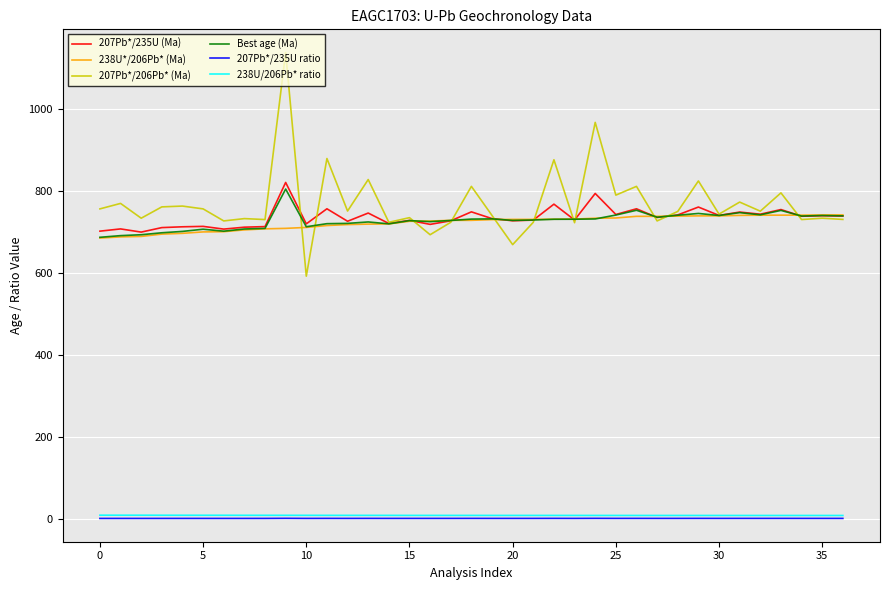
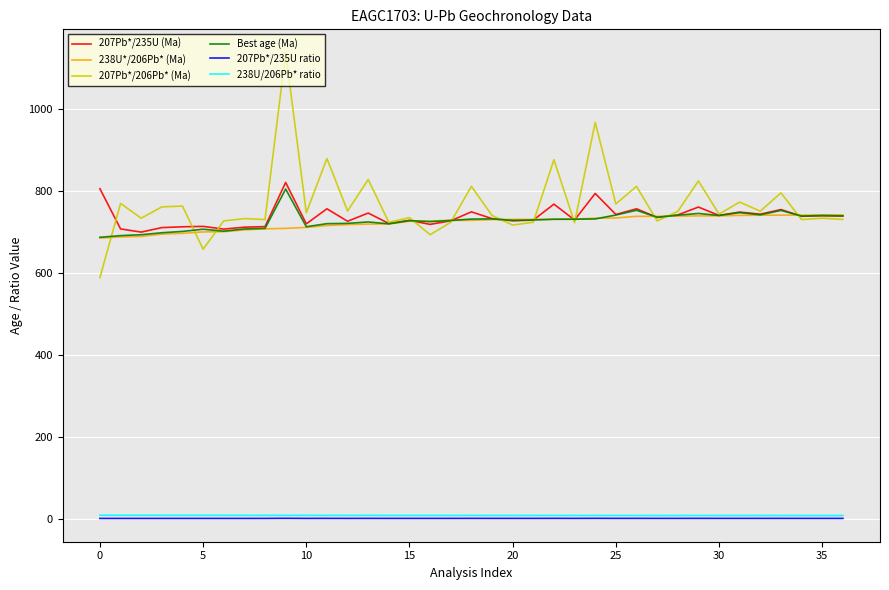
207Pb*/235U (Ma), 0: 700 -> 810
207Pb*/206Pb* (Ma), 0: 760 -> 590
207Pb*/206Pb* (Ma), 5: 760 -> 660
207Pb*/206Pb* (Ma), 10: 590 -> 750
207Pb*/206Pb* (Ma), 20: 670 -> 720
207Pb*/206Pb* (Ma), 25: 790 -> 770
